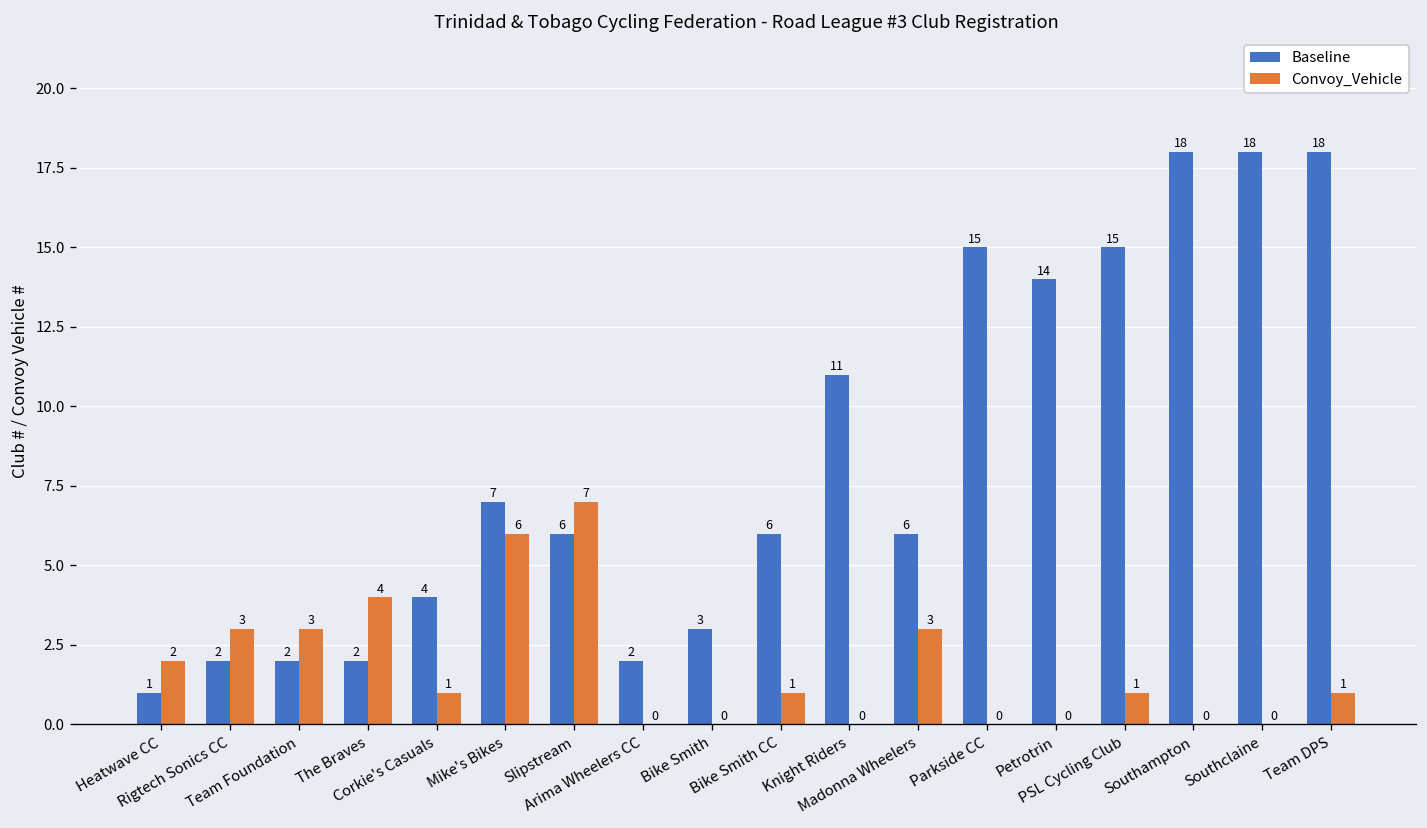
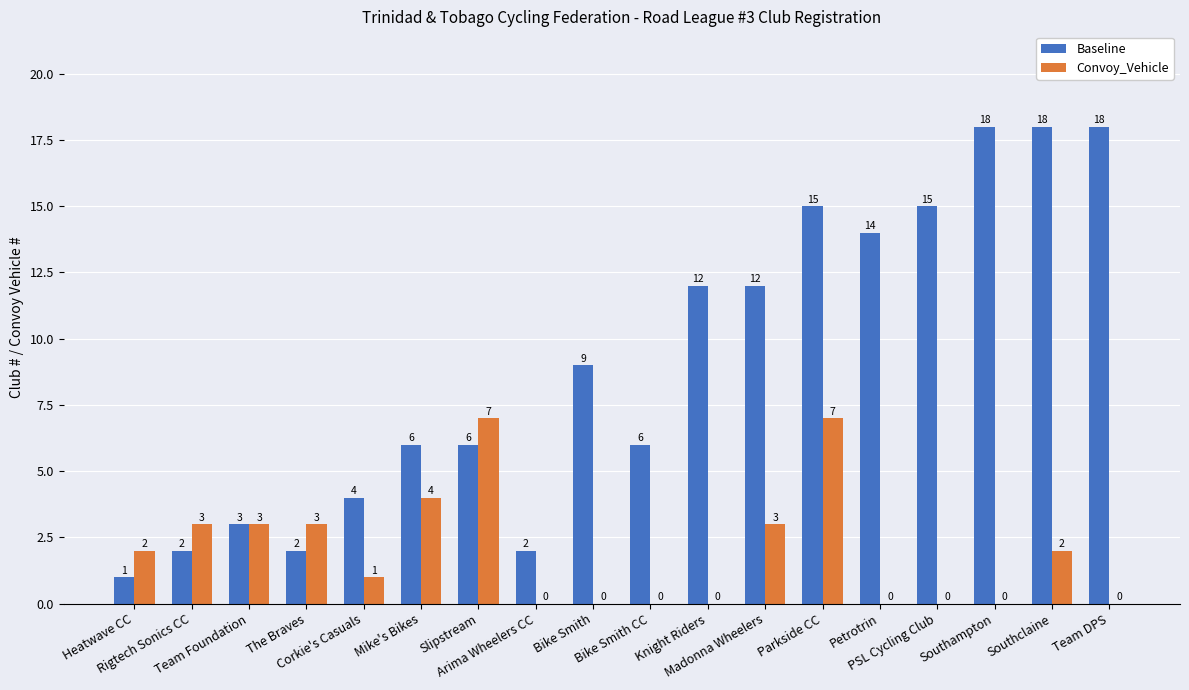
Baseline, Team Foundation: 2 -> 3
Convoy_Vehicle, The Braves: 4 -> 3
Baseline, Mike's Bikes: 7 -> 6
Convoy_Vehicle, Mike's Bikes: 6 -> 4
Baseline, Bike Smith: 3 -> 9
Convoy_Vehicle, Bike Smith CC: 1 -> 0
Baseline, Knight Riders: 11 -> 12
Baseline, Madonna Wheelers: 6 -> 12
Convoy_Vehicle, Parkside CC: 0 -> 7
Convoy_Vehicle, PSL Cycling Club: 1 -> 0
Convoy_Vehicle, Southclaine: 0 -> 2
Convoy_Vehicle, Team DPS: 1 -> 0
